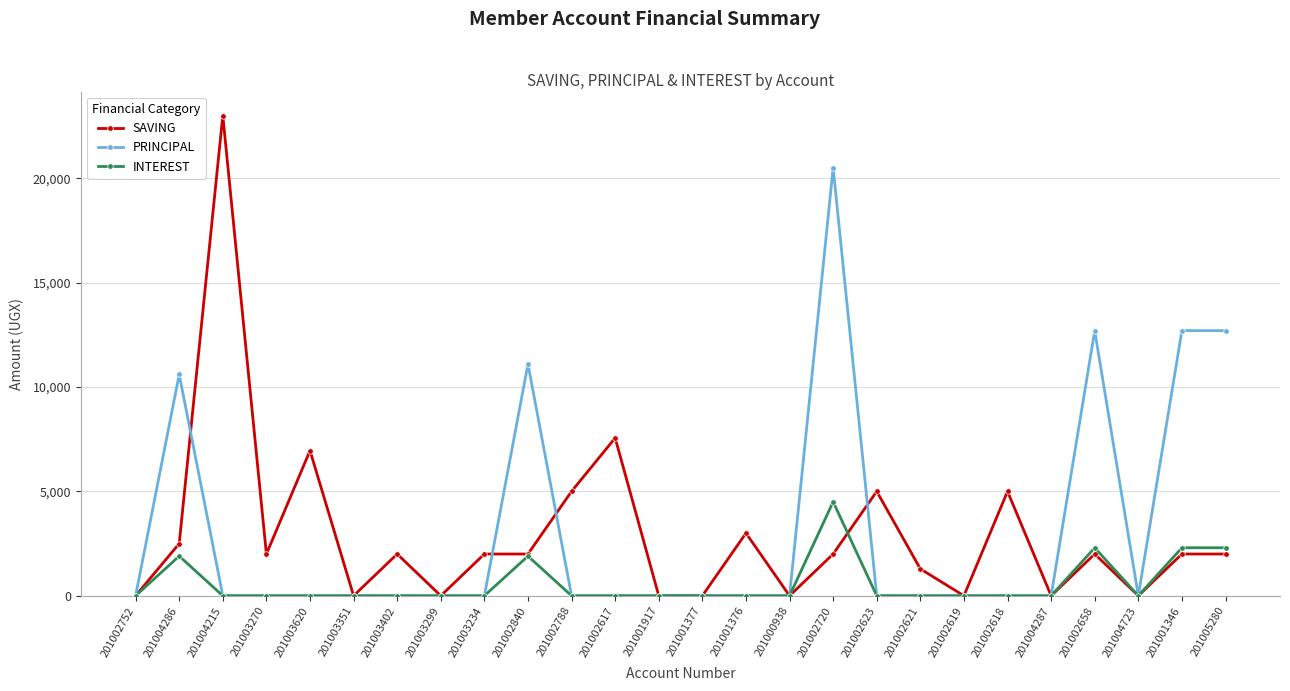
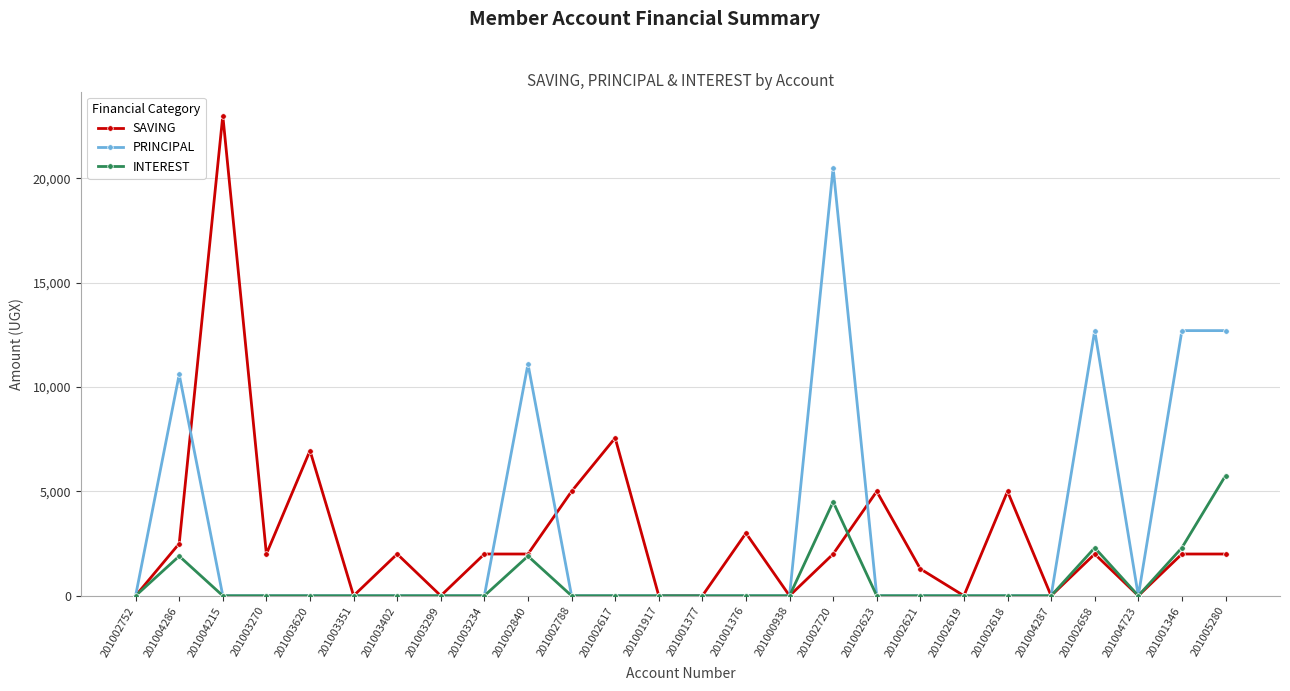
INTEREST, 201005280: 2,300 -> 5,800
